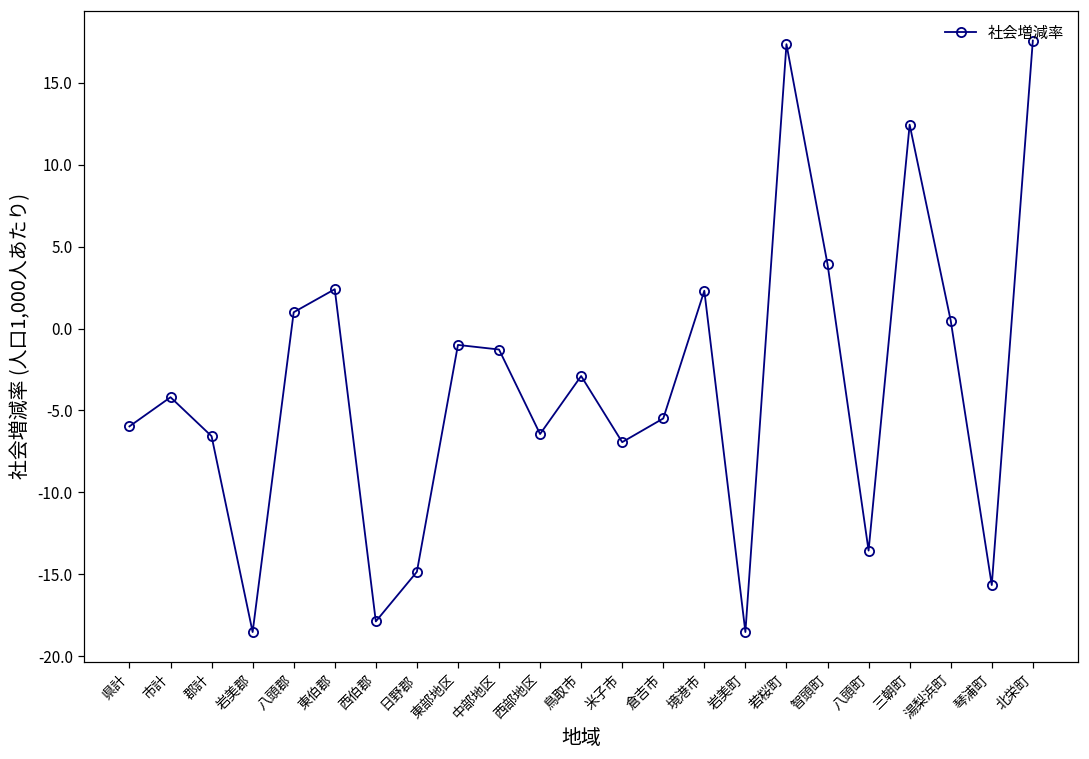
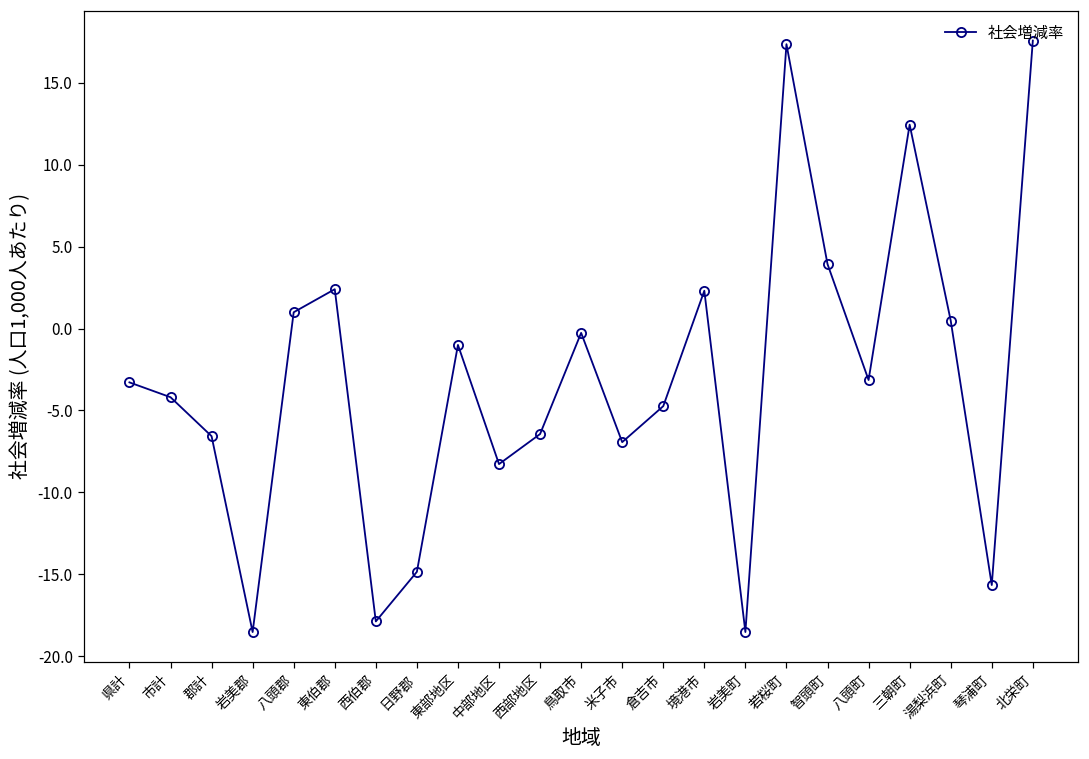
県計: -6.0 -> -3.3
中部地区: -1.3 -> -8.3
鳥取市: -2.9 -> -0.3
倉吉市: -5.5 -> -4.7
八頭町: -13.6 -> -3.1
